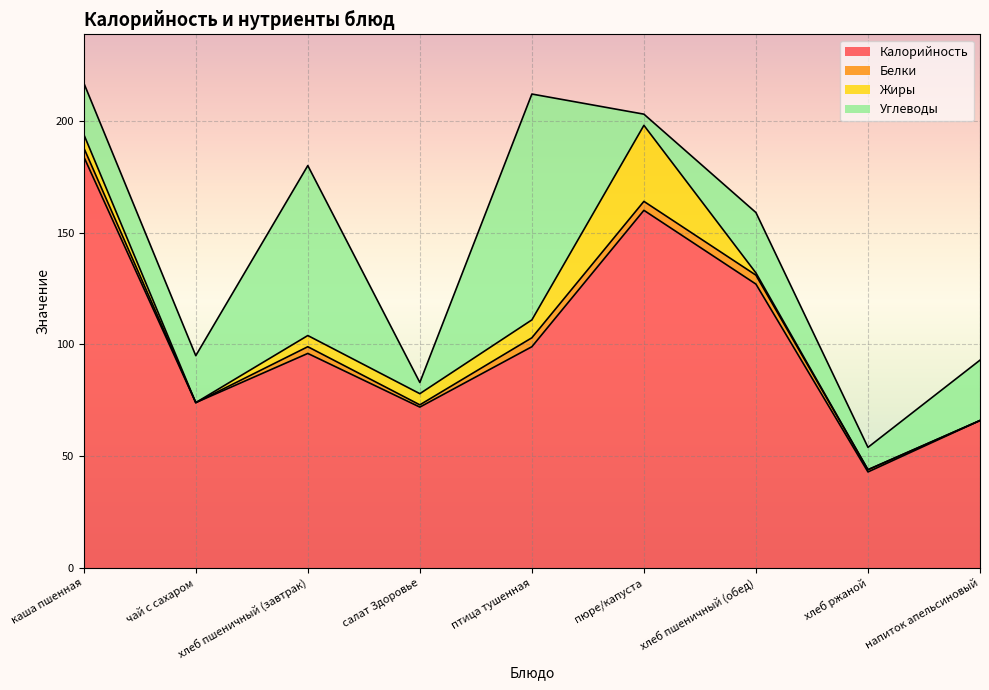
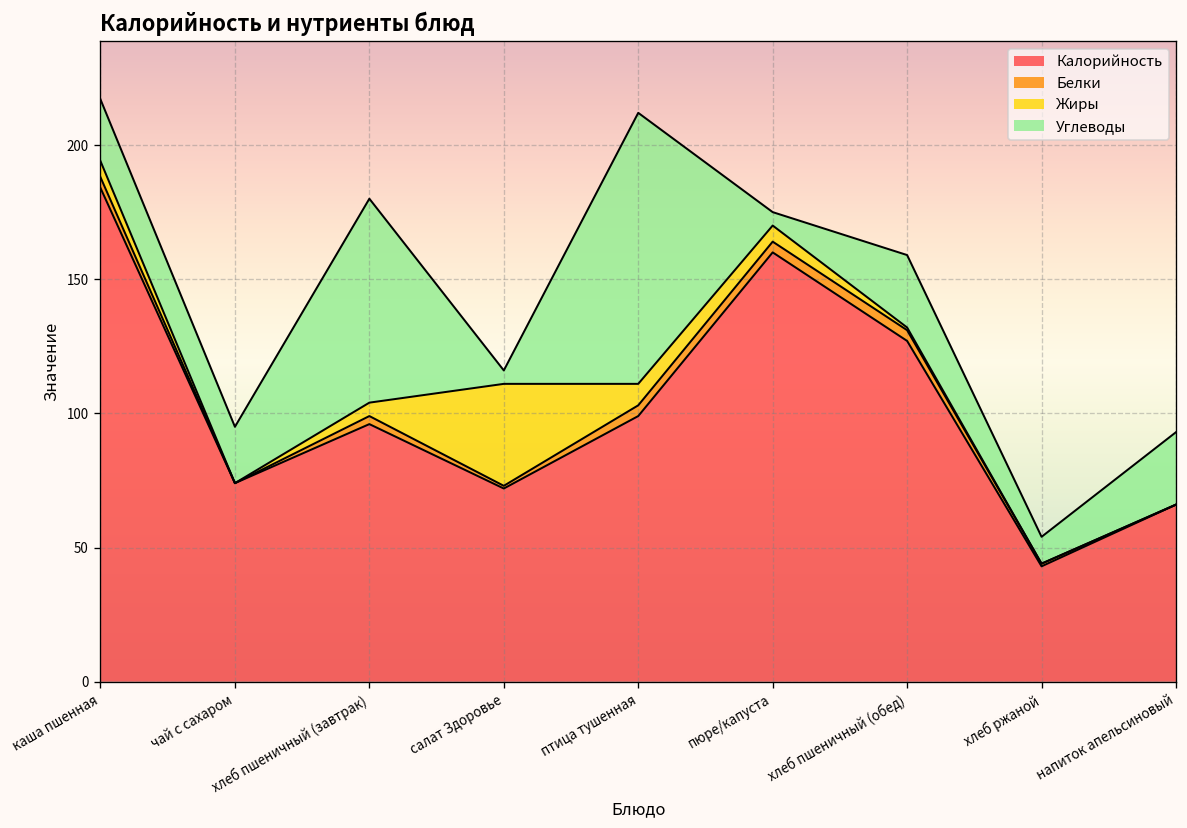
Жиры, салат Здоровье: 5 -> 38
Жиры, пюре/капуста: 34 -> 6
